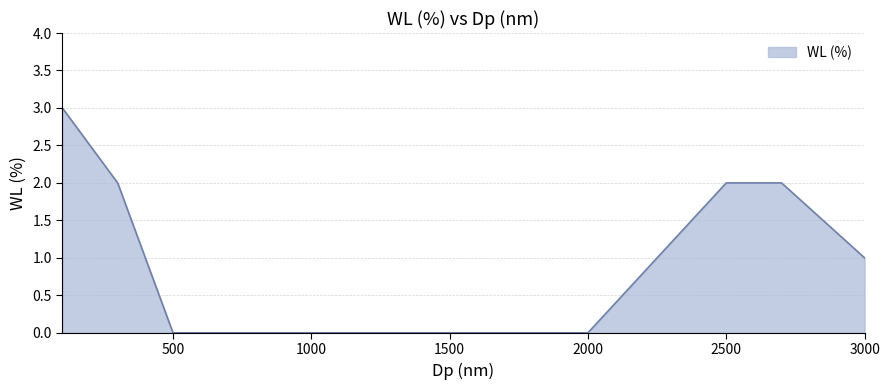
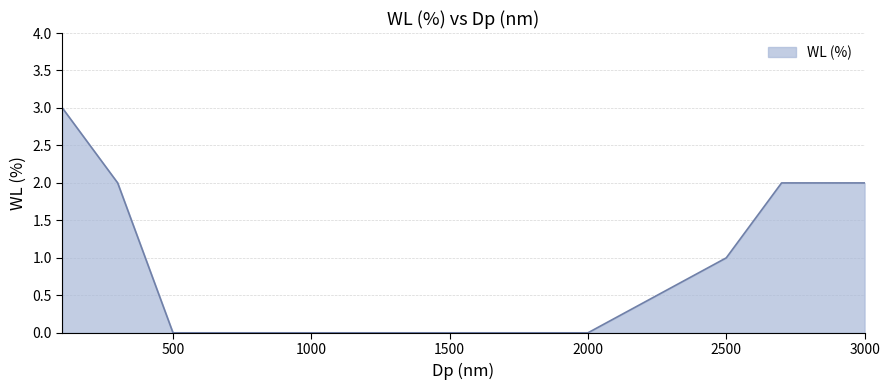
2500: 2 -> 1
3000: 1 -> 2
